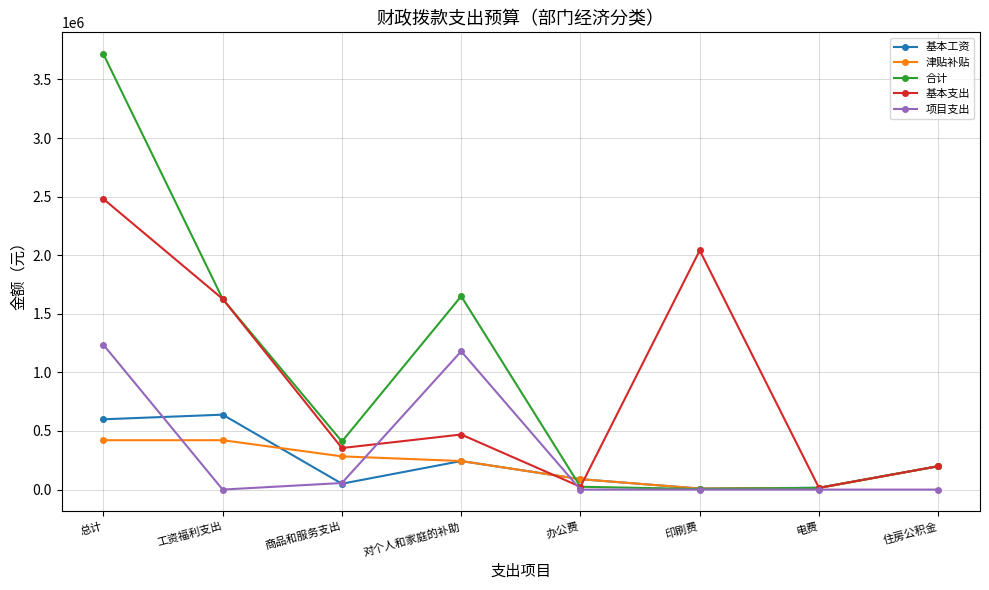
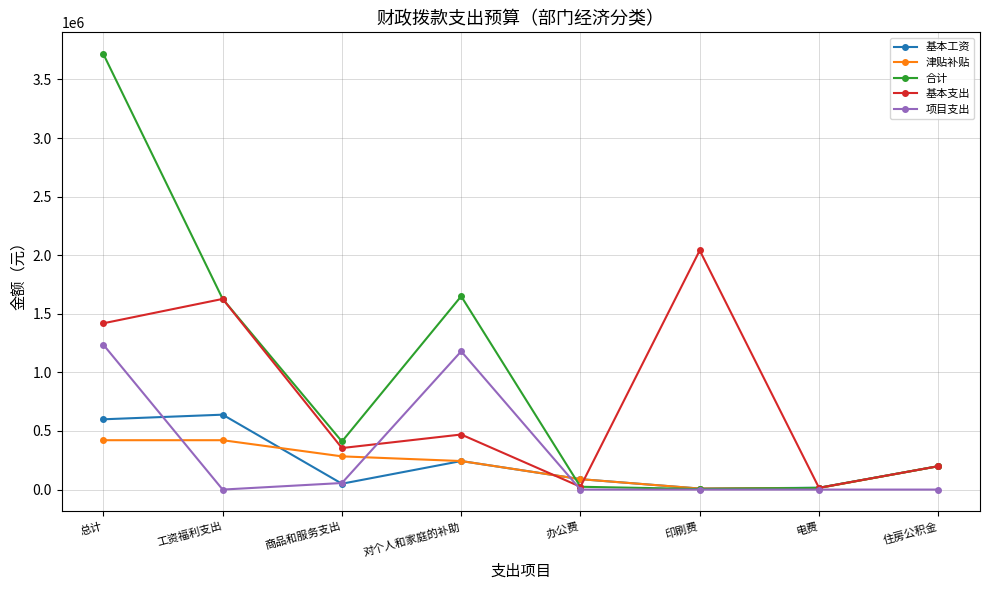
基本支出, 总计: 2480000 -> 1420000
